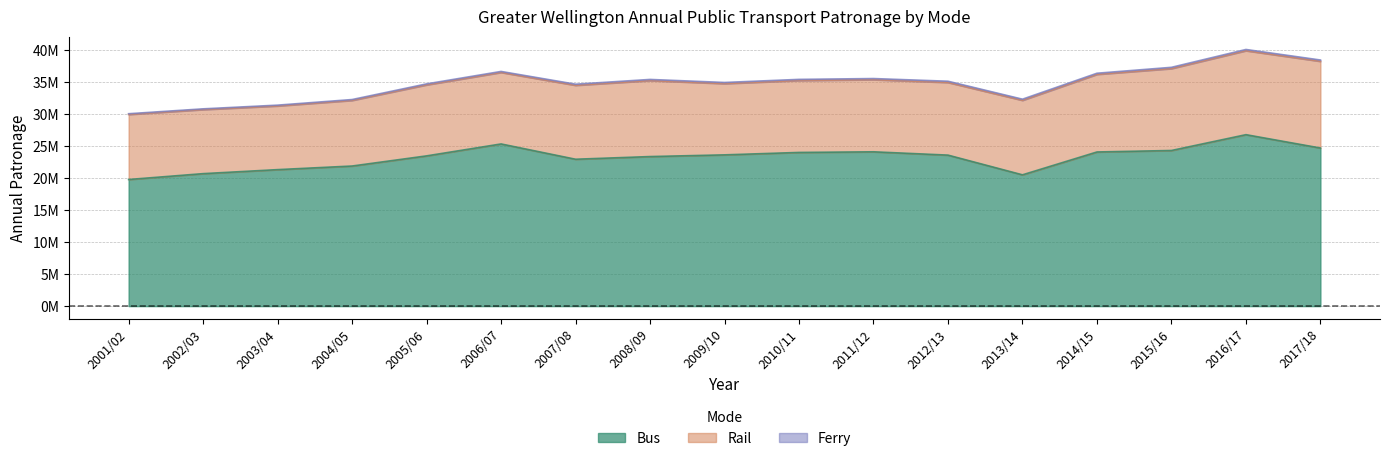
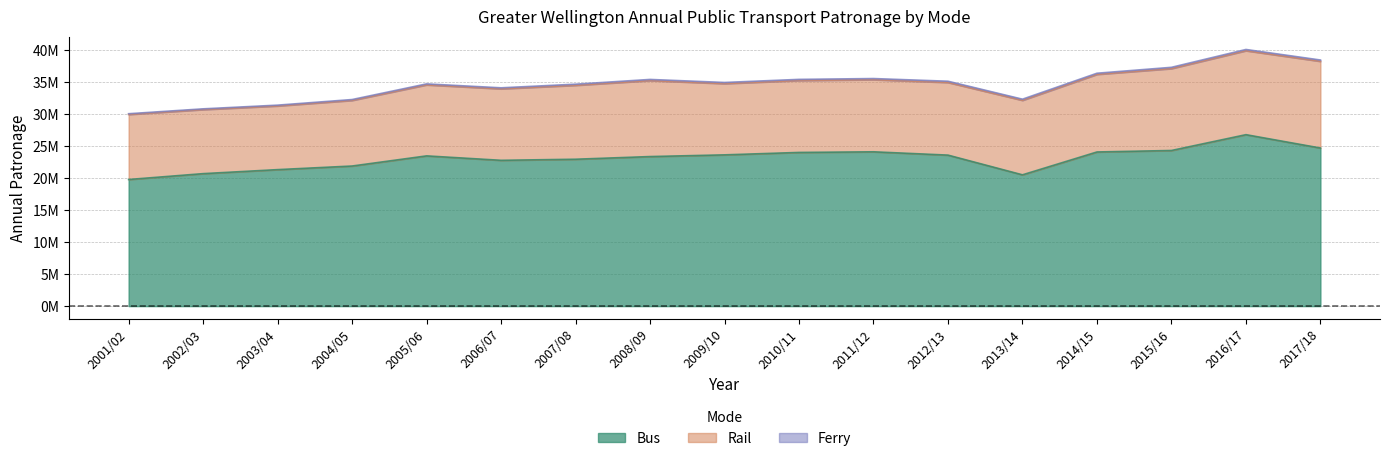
Bus, 2006/07: 25000000 -> 23000000
